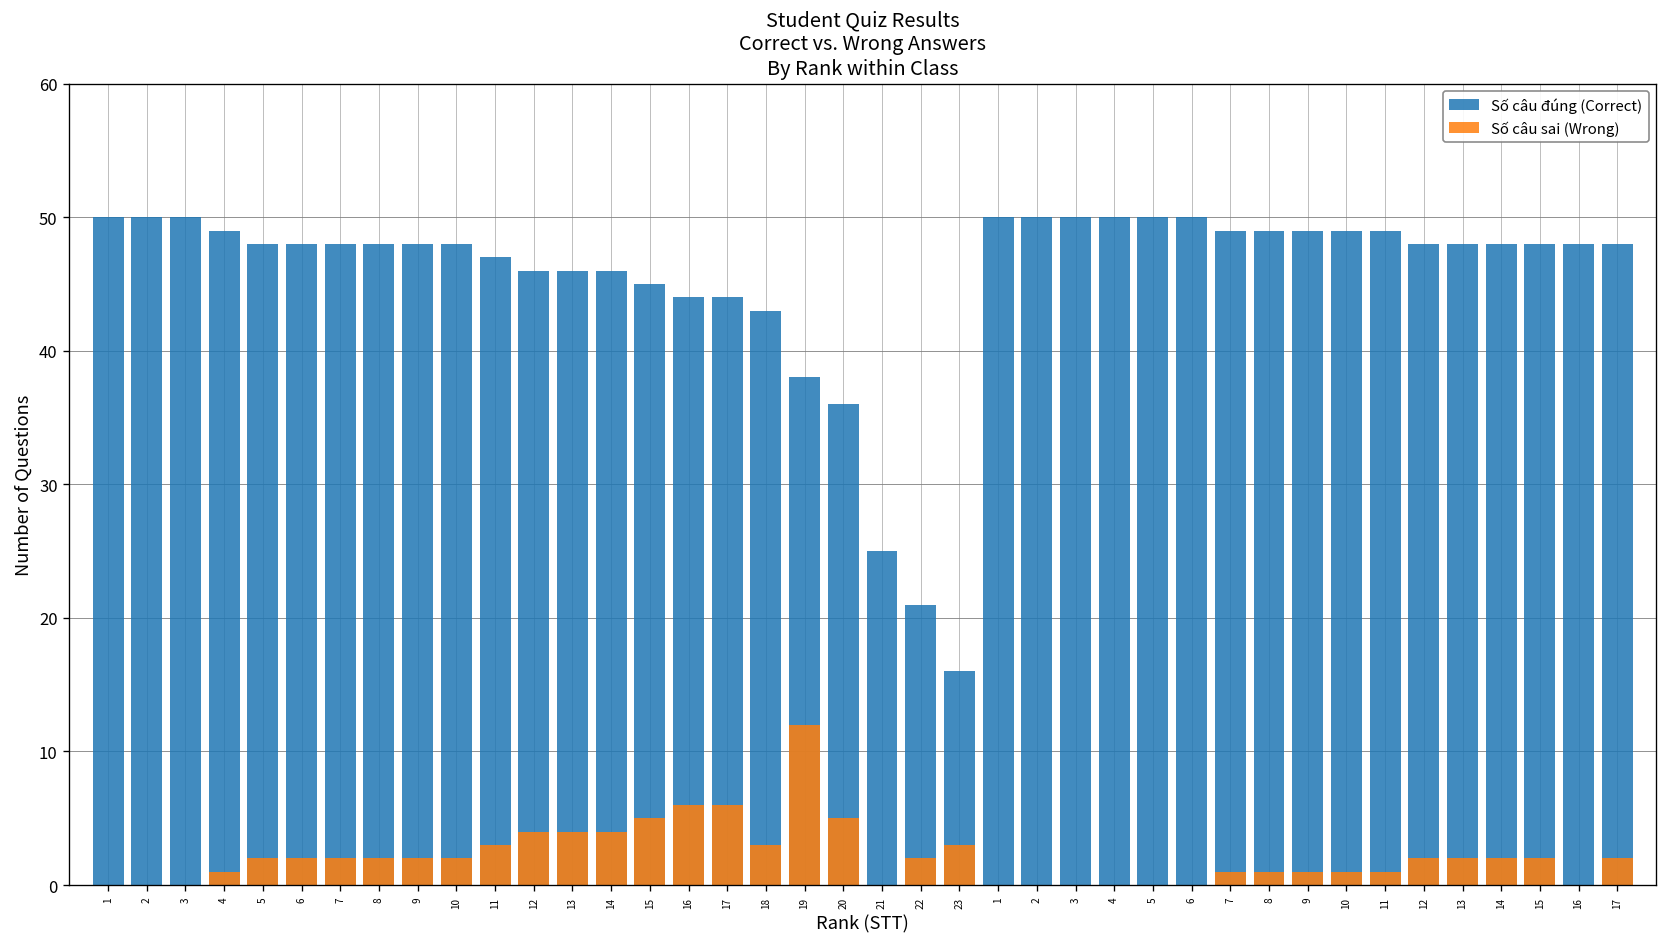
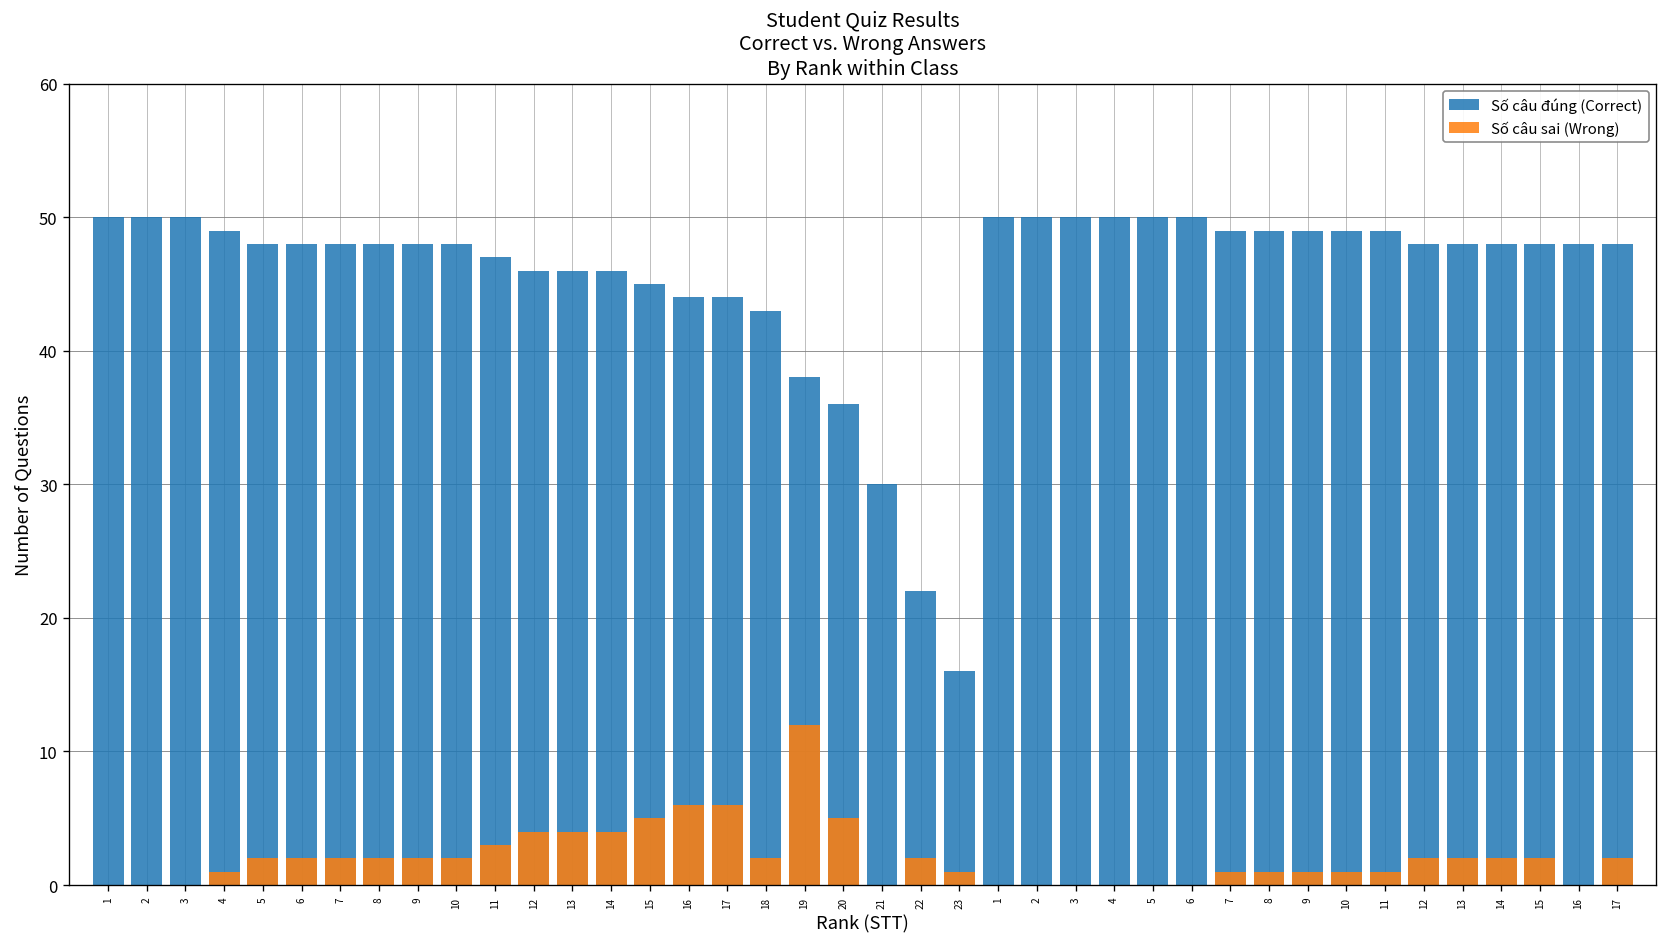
Số câu sai (Wrong), 18: 3 -> 2
Số câu đúng (Correct), 21: 25 -> 30
Số câu đúng (Correct), 22: 21 -> 22
Số câu sai (Wrong), 23: 3 -> 1
